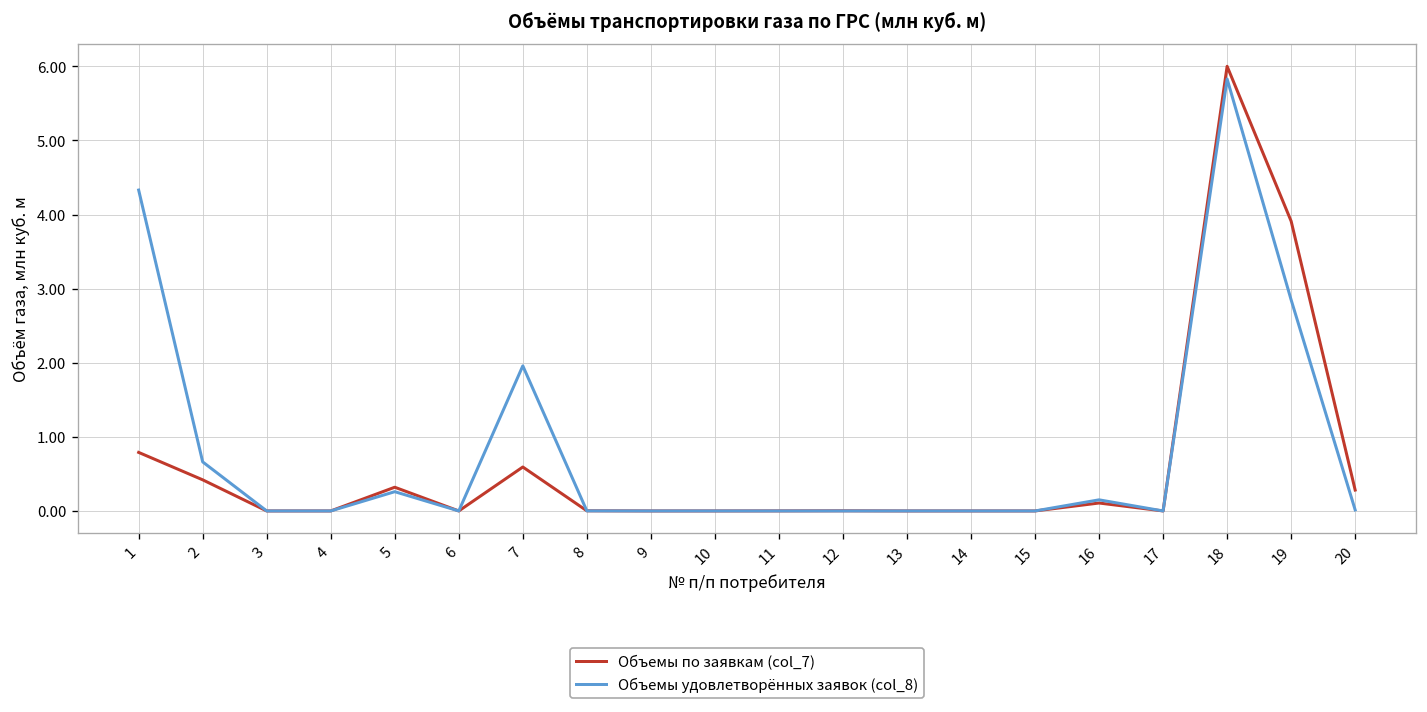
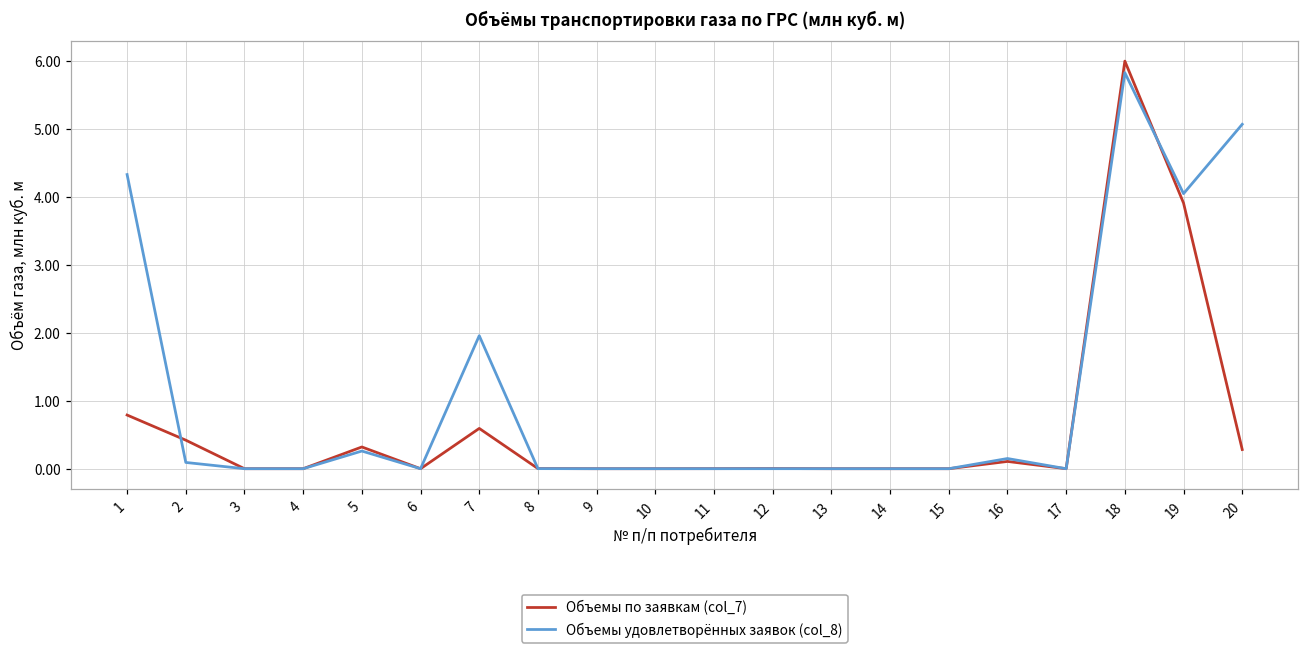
Объемы удовлетворённых заявок (col_8), 2: 0.7 -> 0.1
Объемы удовлетворённых заявок (col_8), 19: 2.8 -> 4.0
Объемы удовлетворённых заявок (col_8), 20: 0.0 -> 5.1
